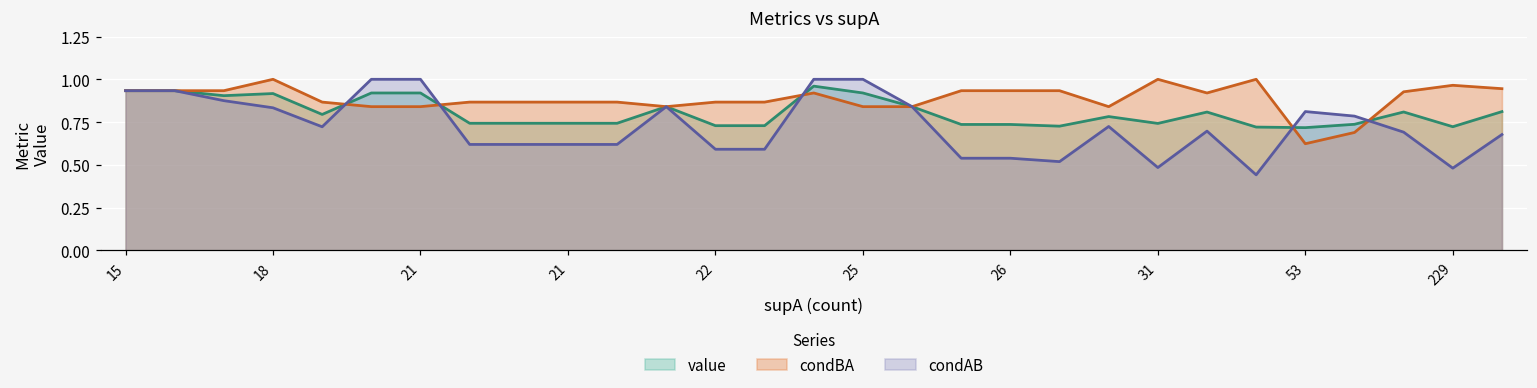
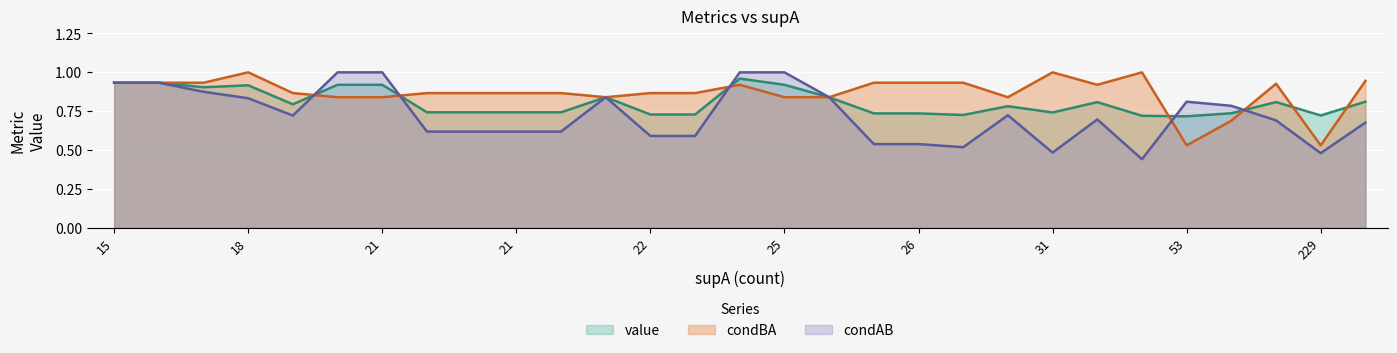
condBA, 53: 0.62 -> 0.53
condBA, 229: 0.96 -> 0.53
